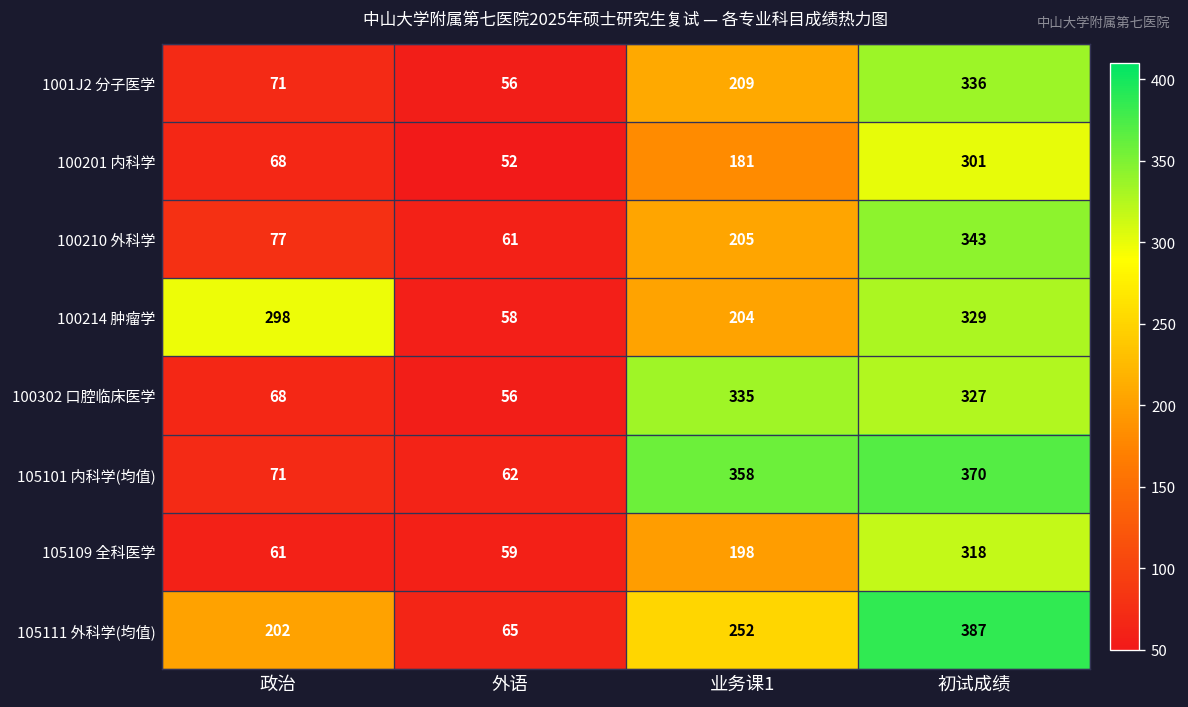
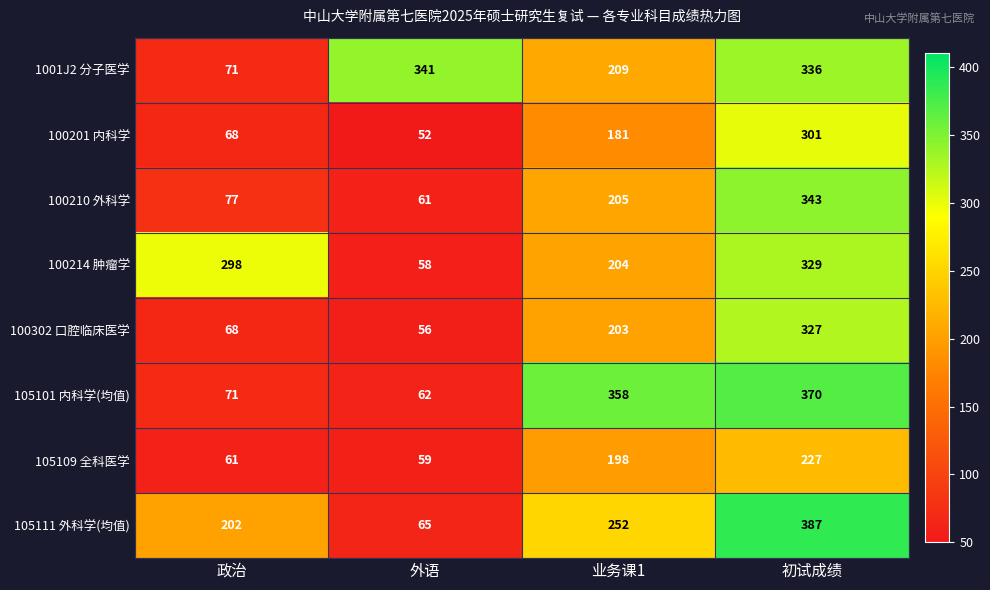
1001J2 分子医学, 外语: 56 -> 341
100302 口腔临床医学, 业务课1: 335 -> 203
105109 全科医学, 初试成绩: 318 -> 227
